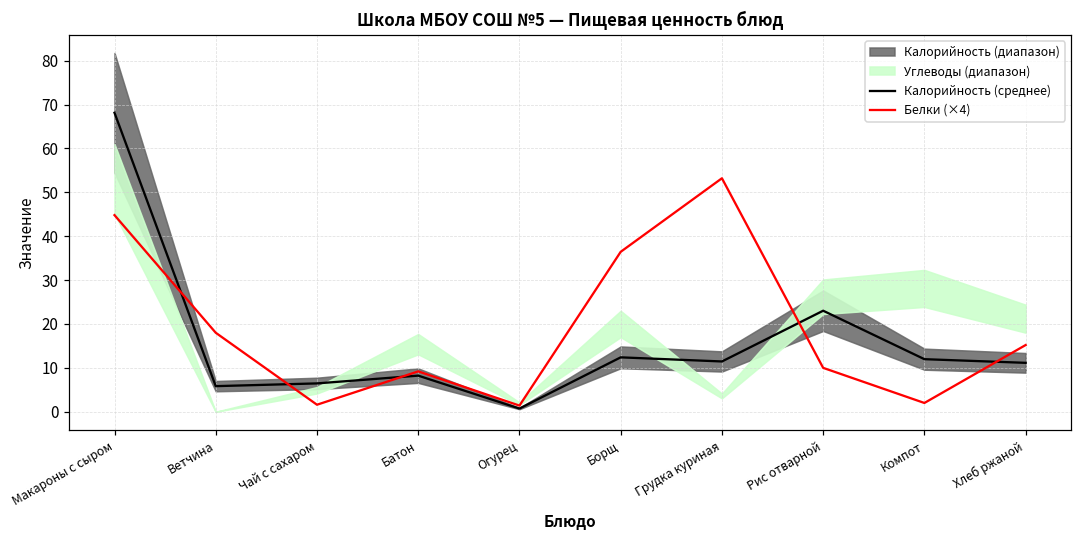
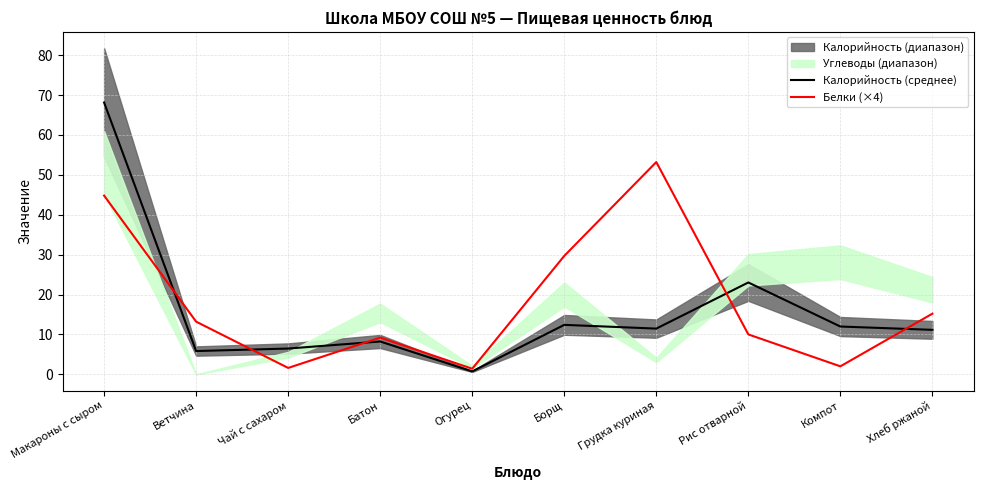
Белки (×4), Ветчина: 18 -> 13
Белки (×4), Борщ: 36 -> 30
